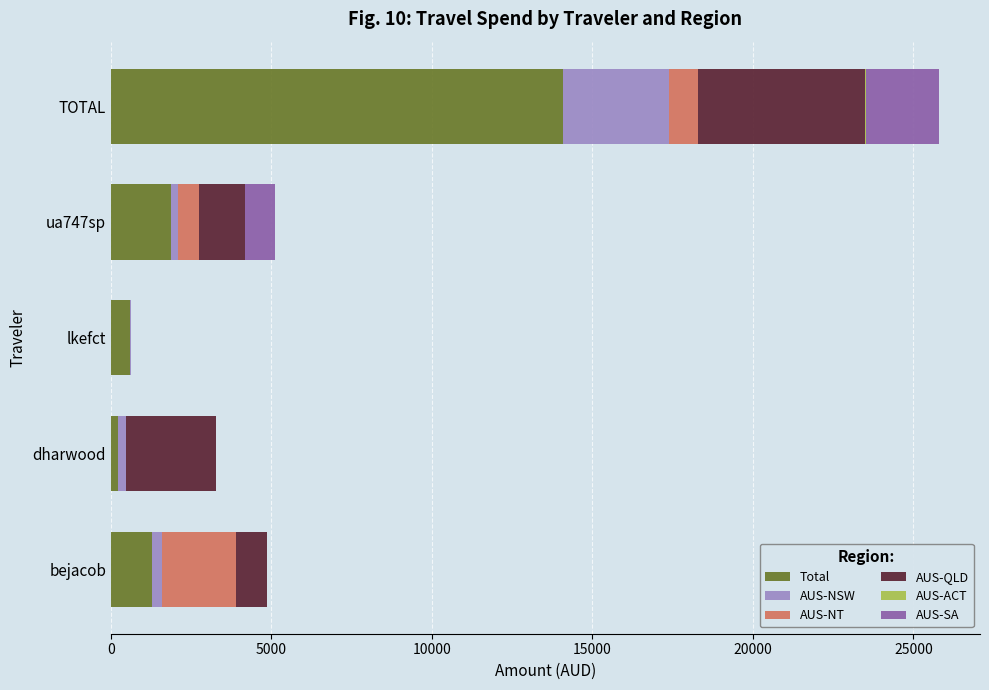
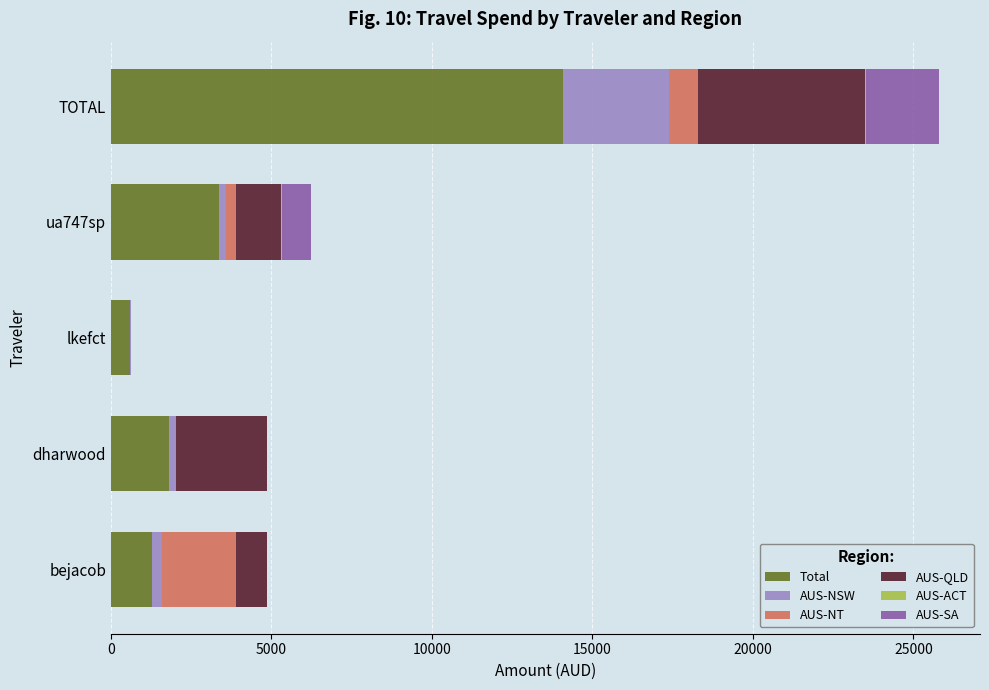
Total, ua747sp: 1900 -> 3400
AUS-NT, ua747sp: 700 -> 300
Total, dharwood: 200 -> 1800
